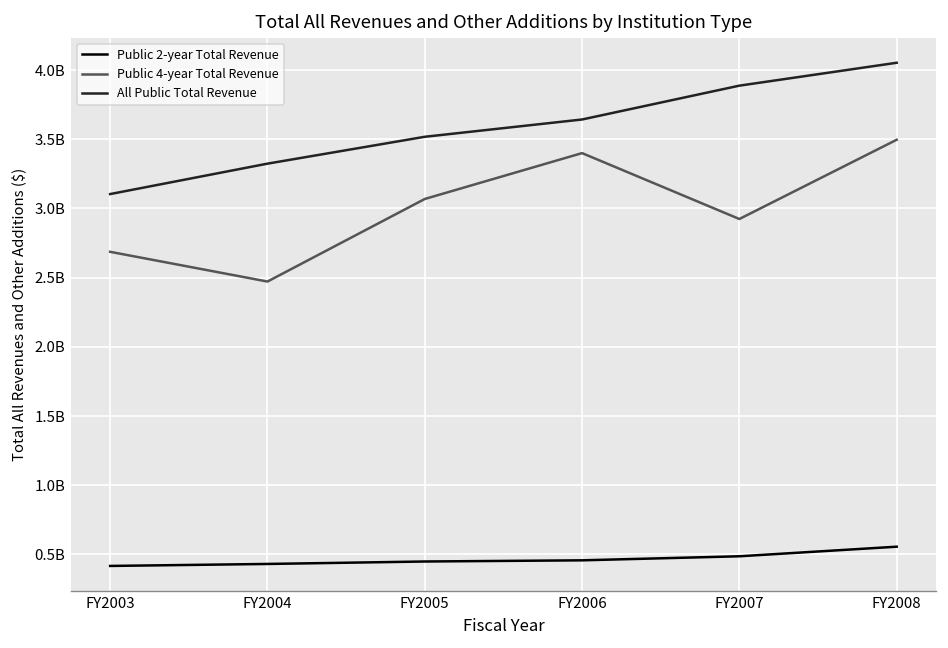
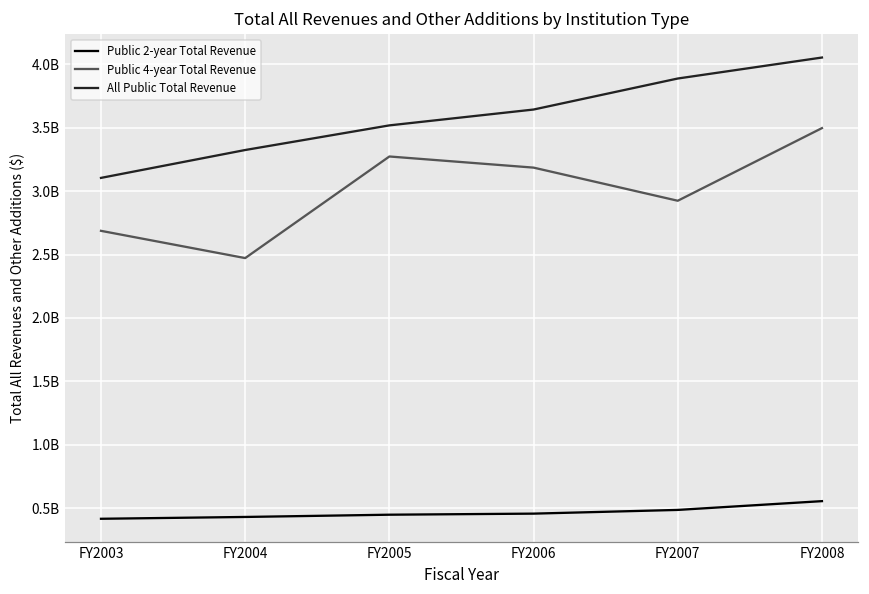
Public 4-year Total Revenue, FY2005: 3070000000 -> 3270000000
Public 4-year Total Revenue, FY2006: 3400000000 -> 3180000000
